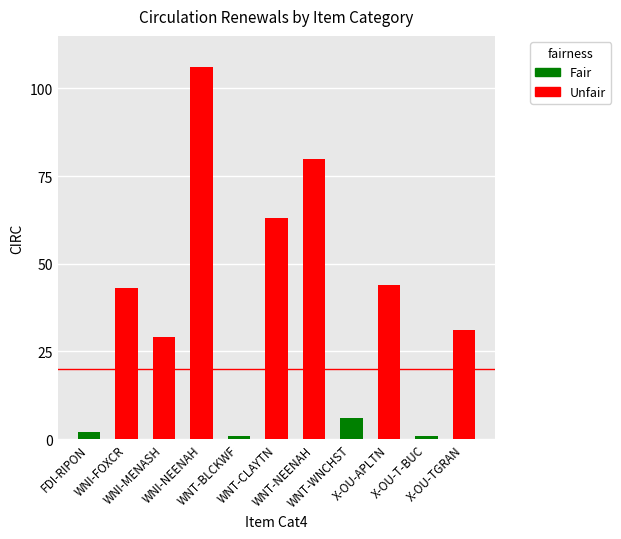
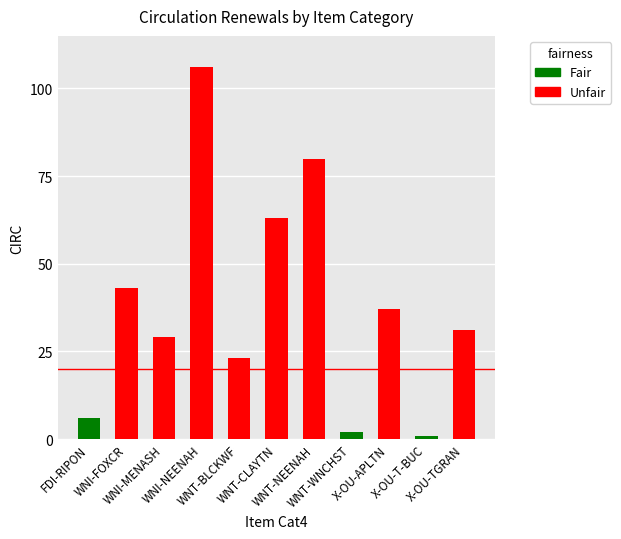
FDI-RIPON: 2 -> 6
WNT-BLCKWF: 1 -> 23
WNT-WNCHST: 6 -> 2
X-OU-APLTN: 44 -> 37
